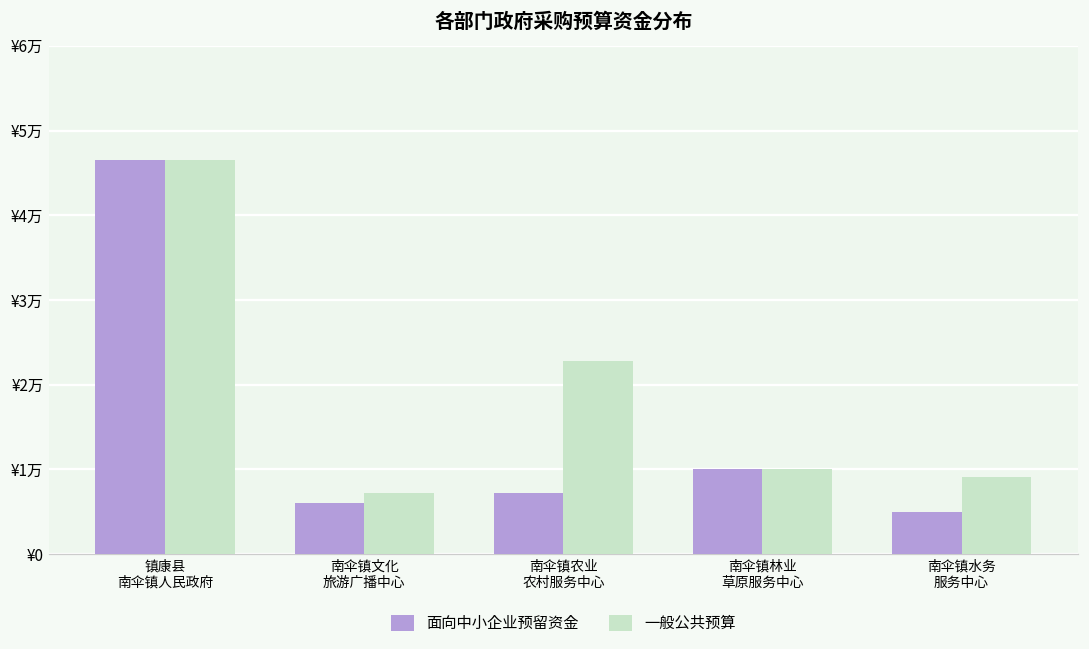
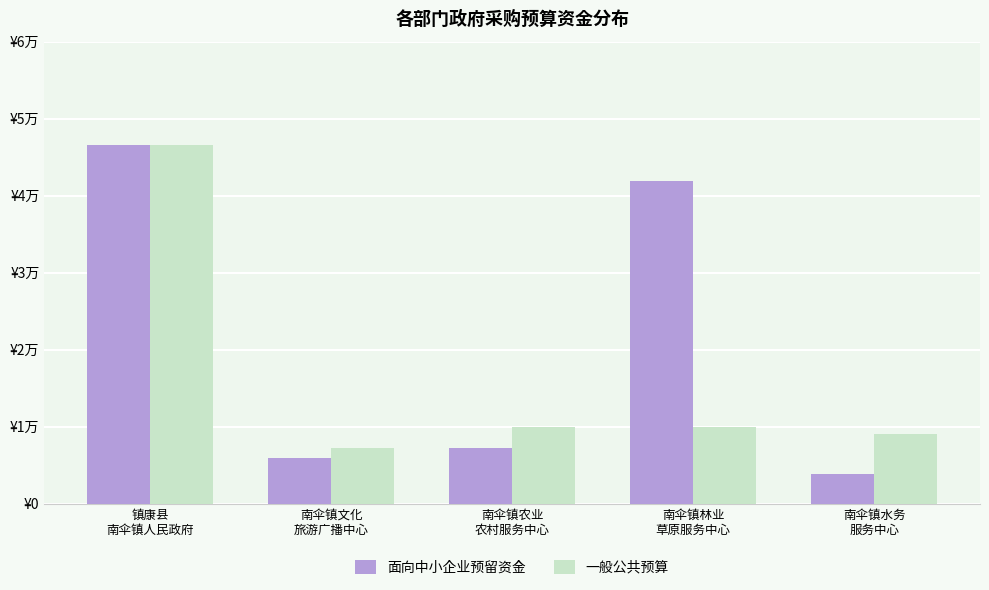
一般公共预算, 南伞镇农业 农村服务中心: ¥2.3万 -> ¥1.0万
面向中小企业预留资金, 南伞镇林业 草原服务中心: ¥1.0万 -> ¥4.2万
面向中小企业预留资金, 南伞镇水务 服务中心: ¥0.5万 -> ¥0.4万
